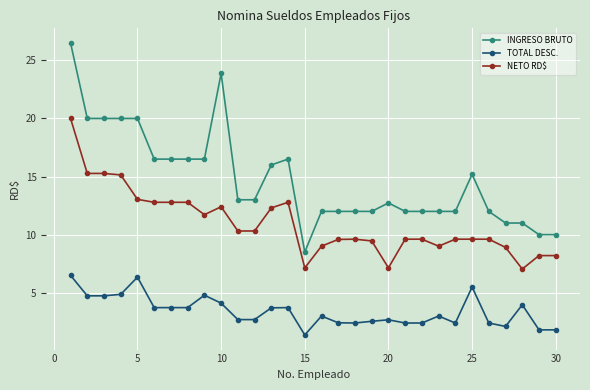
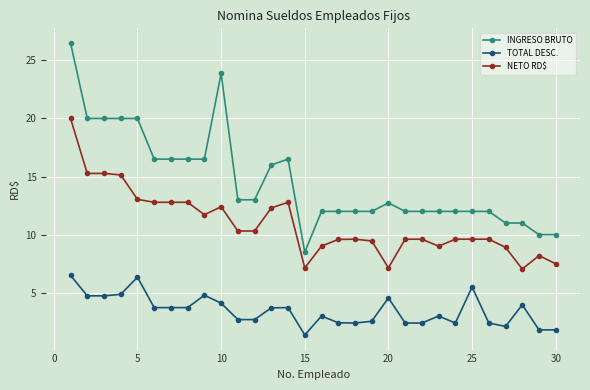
TOTAL DESC., 20: 2.7 -> 4.6
INGRESO BRUTO, 25: 15.2 -> 12.0
NETO RD$, 30: 8.2 -> 7.5
